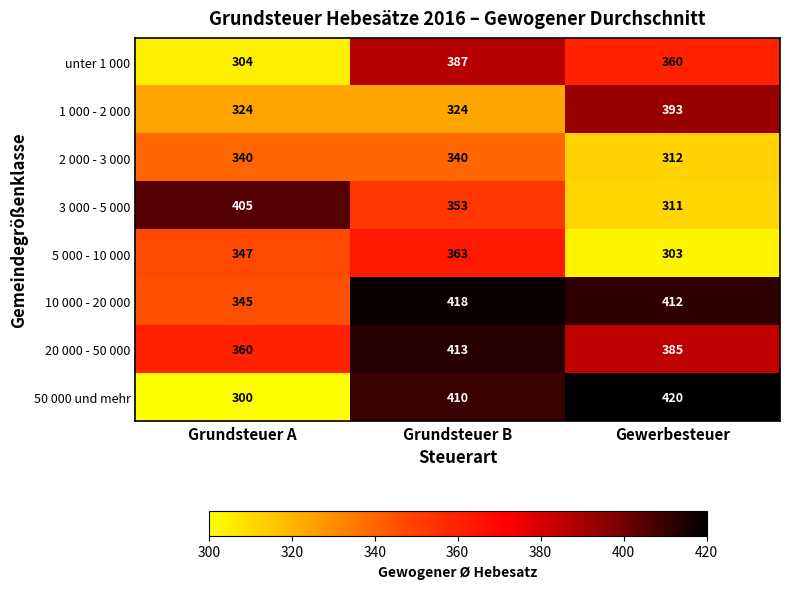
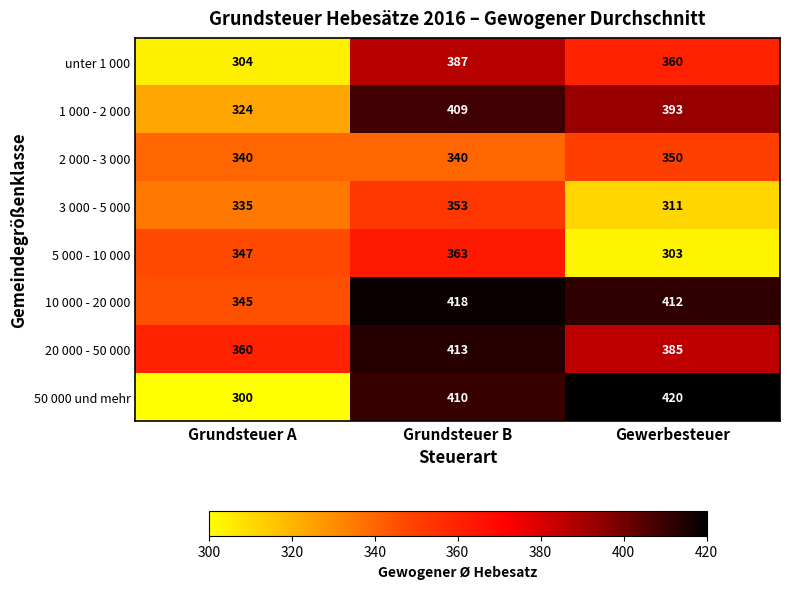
1 000 - 2 000, Grundsteuer B: 324 -> 409
2 000 - 3 000, Gewerbesteuer: 312 -> 350
3 000 - 5 000, Grundsteuer A: 405 -> 335
